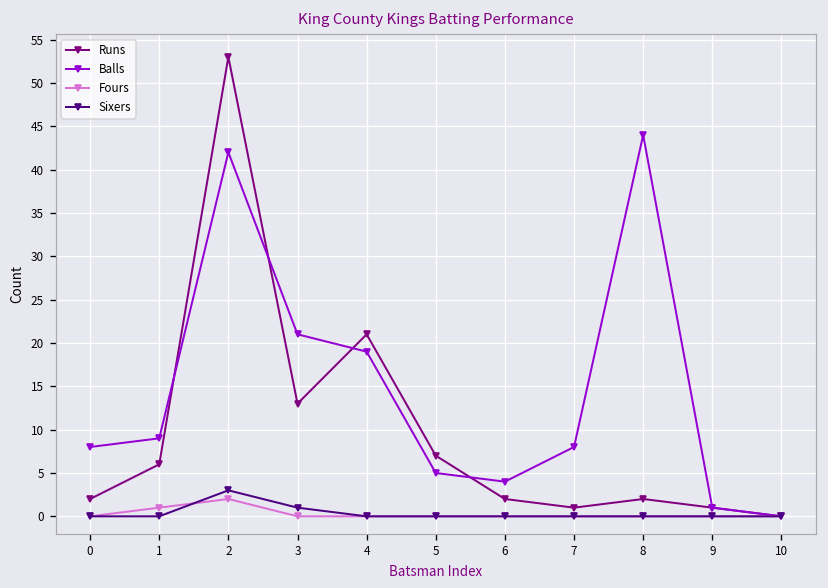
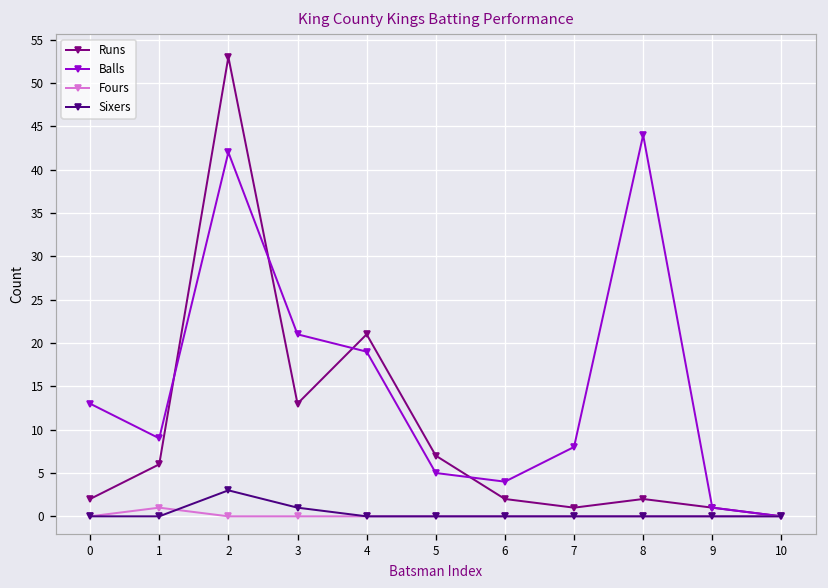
Balls, 0: 8 -> 13
Fours, 2: 2 -> 0
